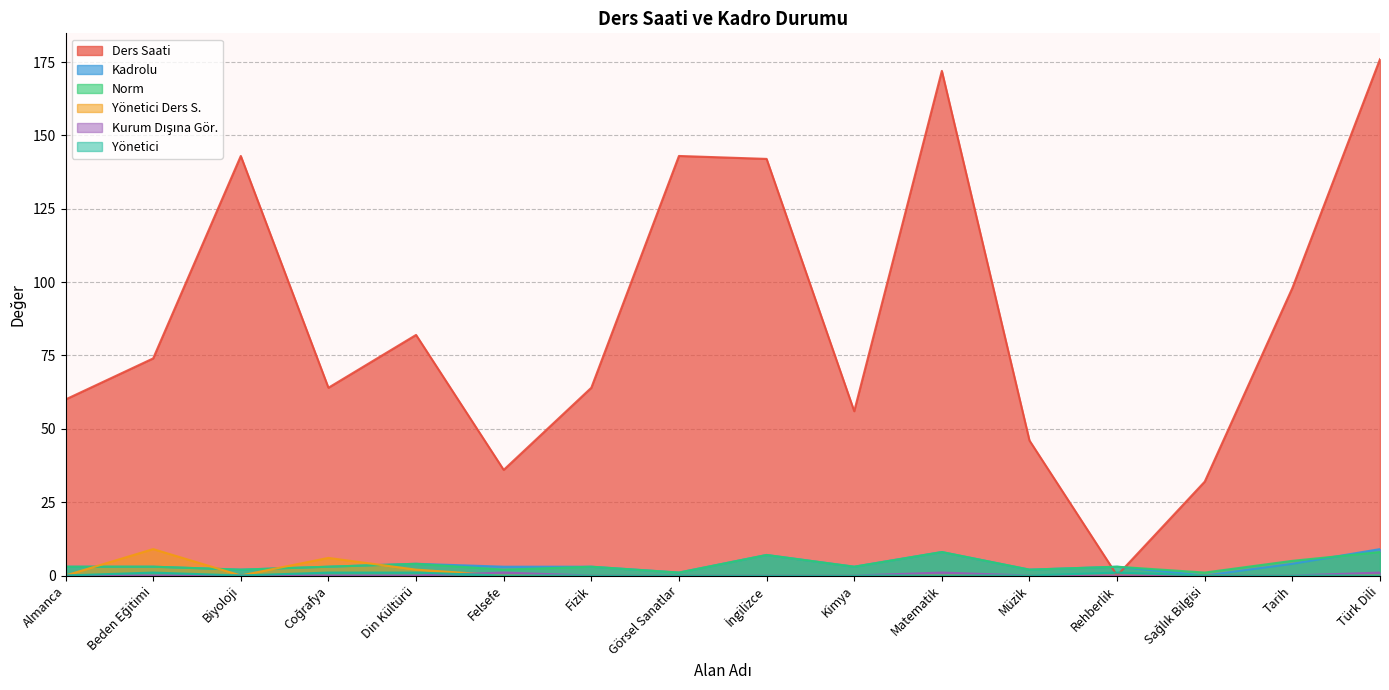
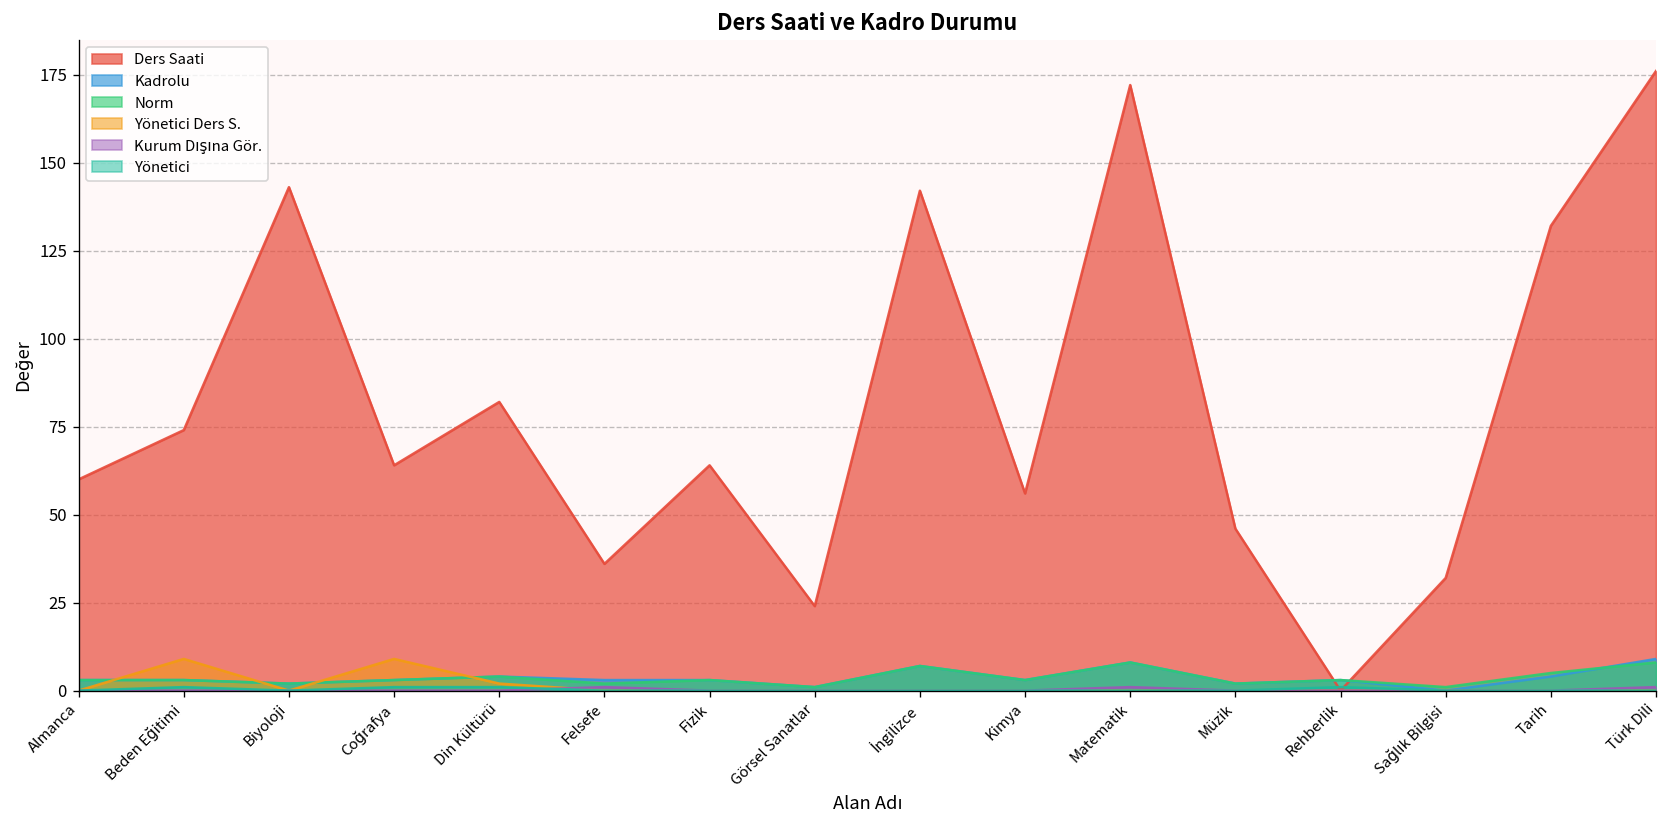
Yönetici Ders S., Coğrafya: 6 -> 9
Ders Saati, Görsel Sanatlar: 143 -> 24
Ders Saati, Tarih: 98 -> 132
